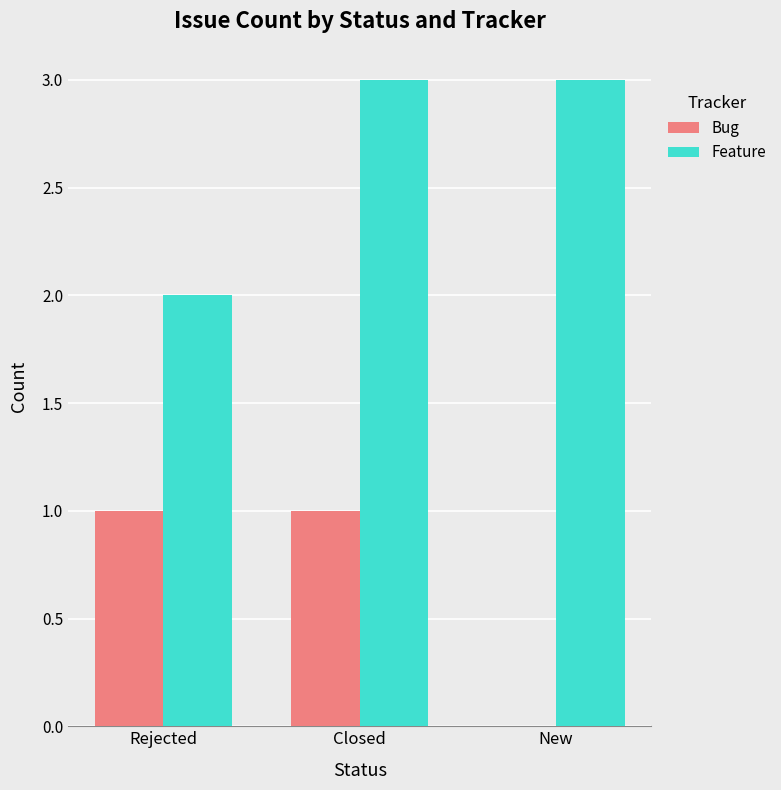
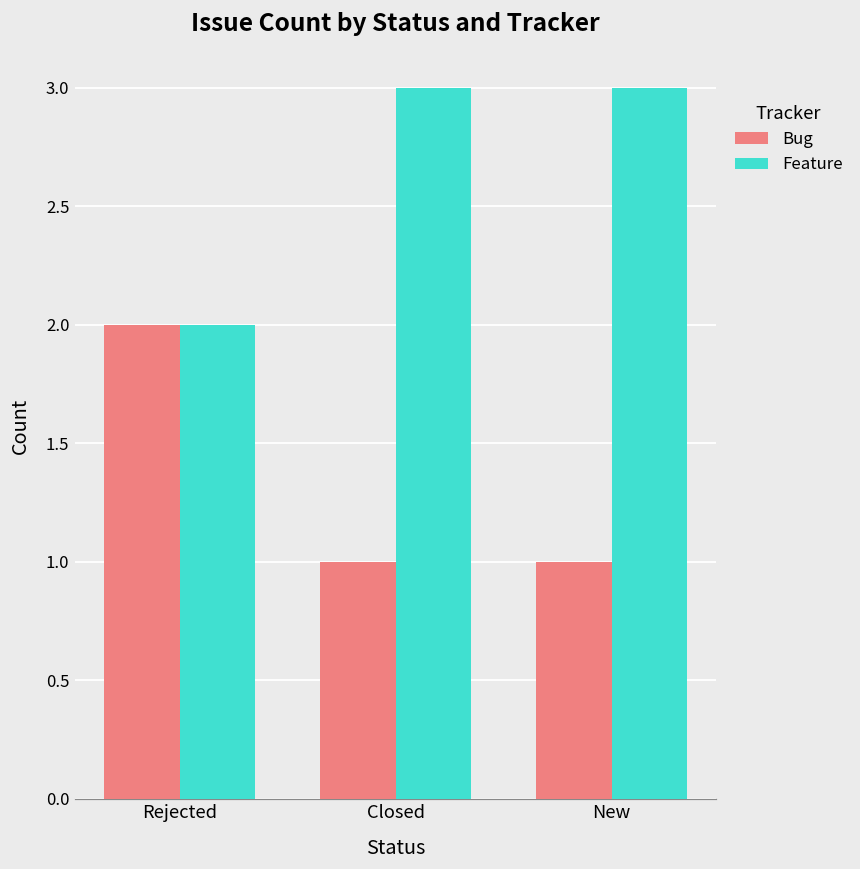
Bug, Rejected: 1 -> 2
Bug, New: 0 -> 1
